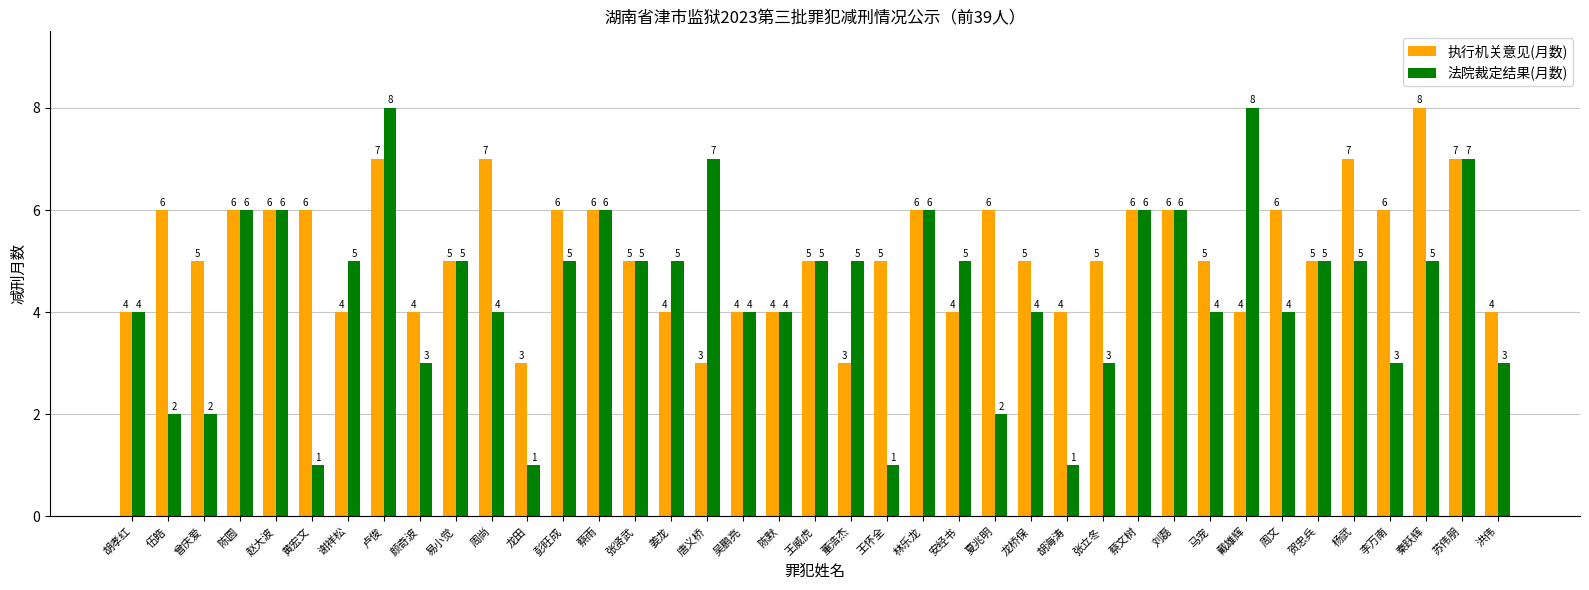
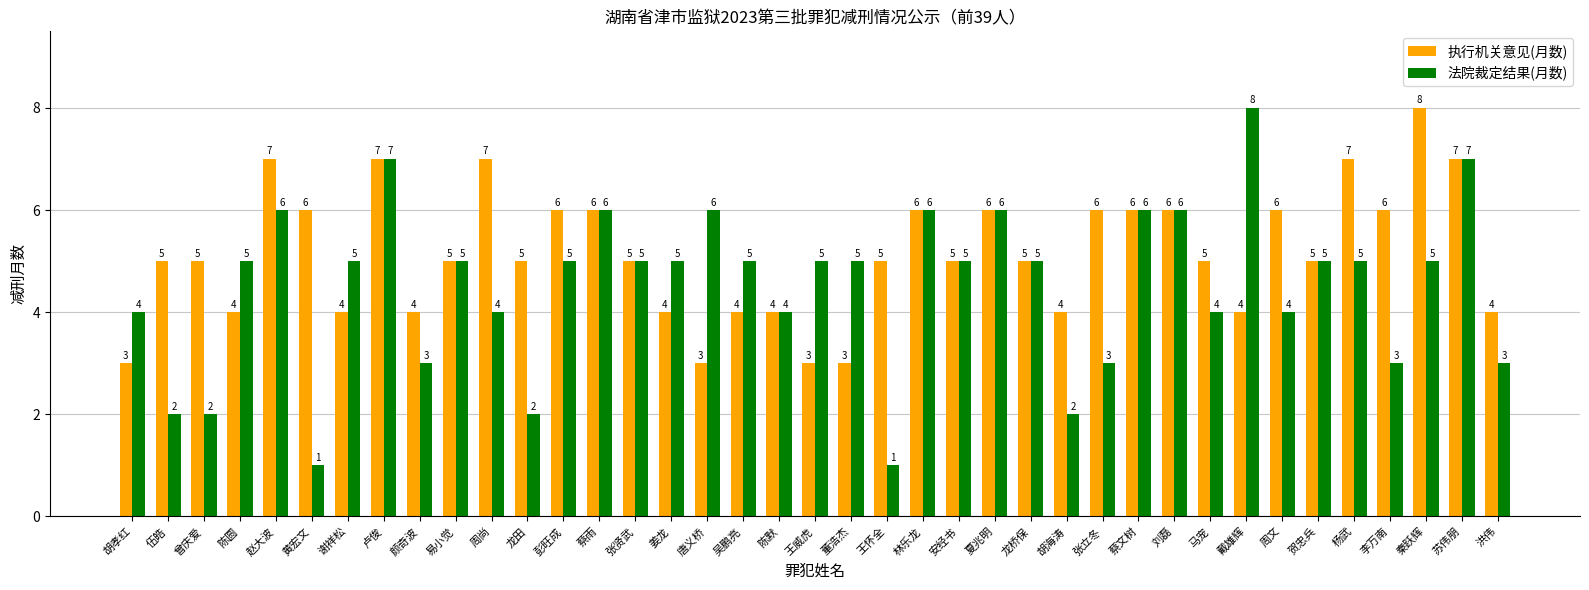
执行机关意见(月数), 胡孝红: 4 -> 3
执行机关意见(月数), 伍皓: 6 -> 5
执行机关意见(月数), 陈圆: 6 -> 4
法院裁定结果(月数), 陈圆: 6 -> 5
执行机关意见(月数), 赵大波: 6 -> 7
法院裁定结果(月数), 卢俊: 8 -> 7
执行机关意见(月数), 龙田: 3 -> 5
法院裁定结果(月数), 龙田: 1 -> 2
法院裁定结果(月数), 唐义桥: 7 -> 6
法院裁定结果(月数), 吴鹏亮: 4 -> 5
执行机关意见(月数), 王威虎: 5 -> 3
执行机关意见(月数), 安经书: 4 -> 5
法院裁定结果(月数), 夏兆明: 2 -> 6
法院裁定结果(月数), 龙桥保: 4 -> 5
法院裁定结果(月数), 胡海涛: 1 -> 2
执行机关意见(月数), 张立冬: 5 -> 6
